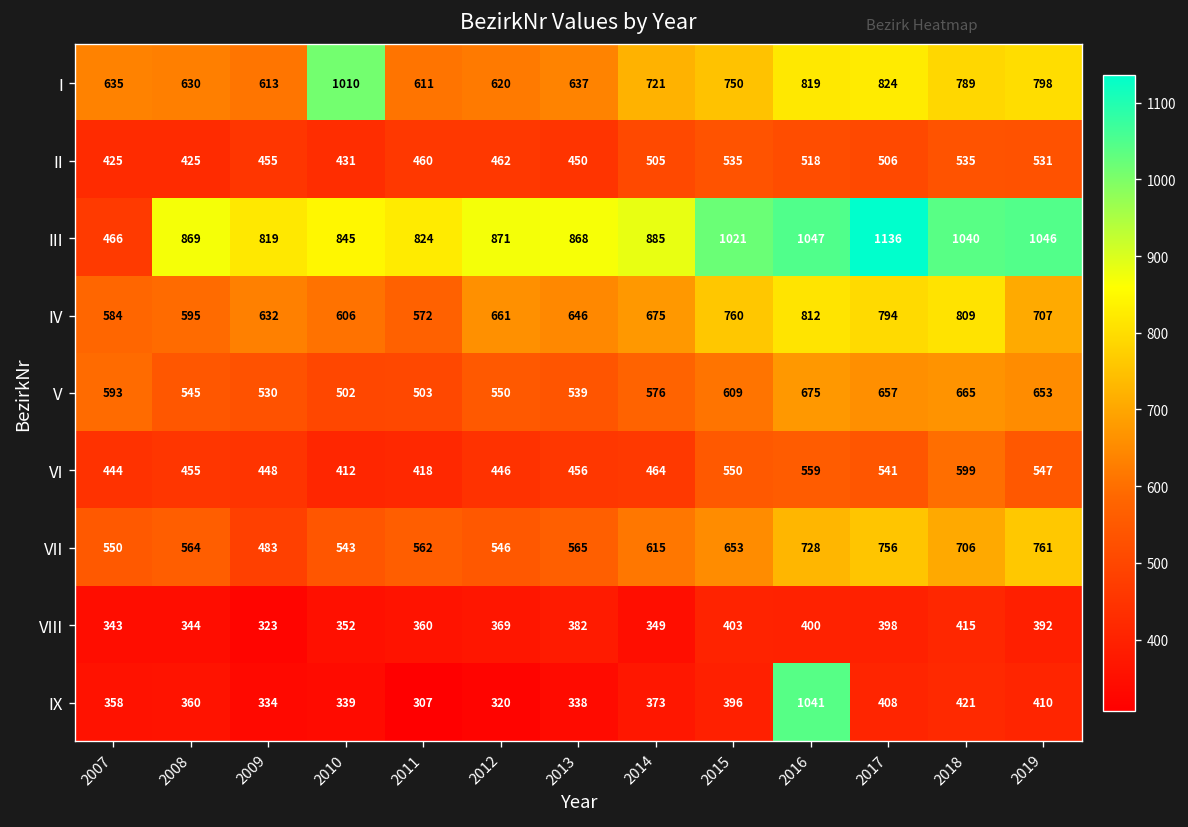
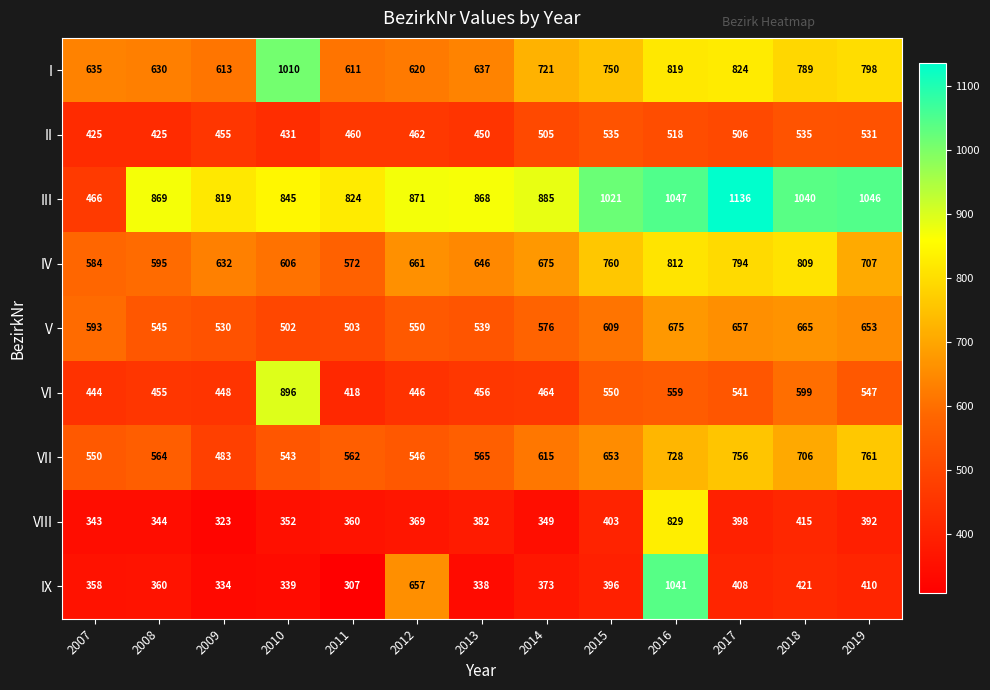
VI, 2010: 412 -> 896
VIII, 2016: 400 -> 829
IX, 2012: 320 -> 657
